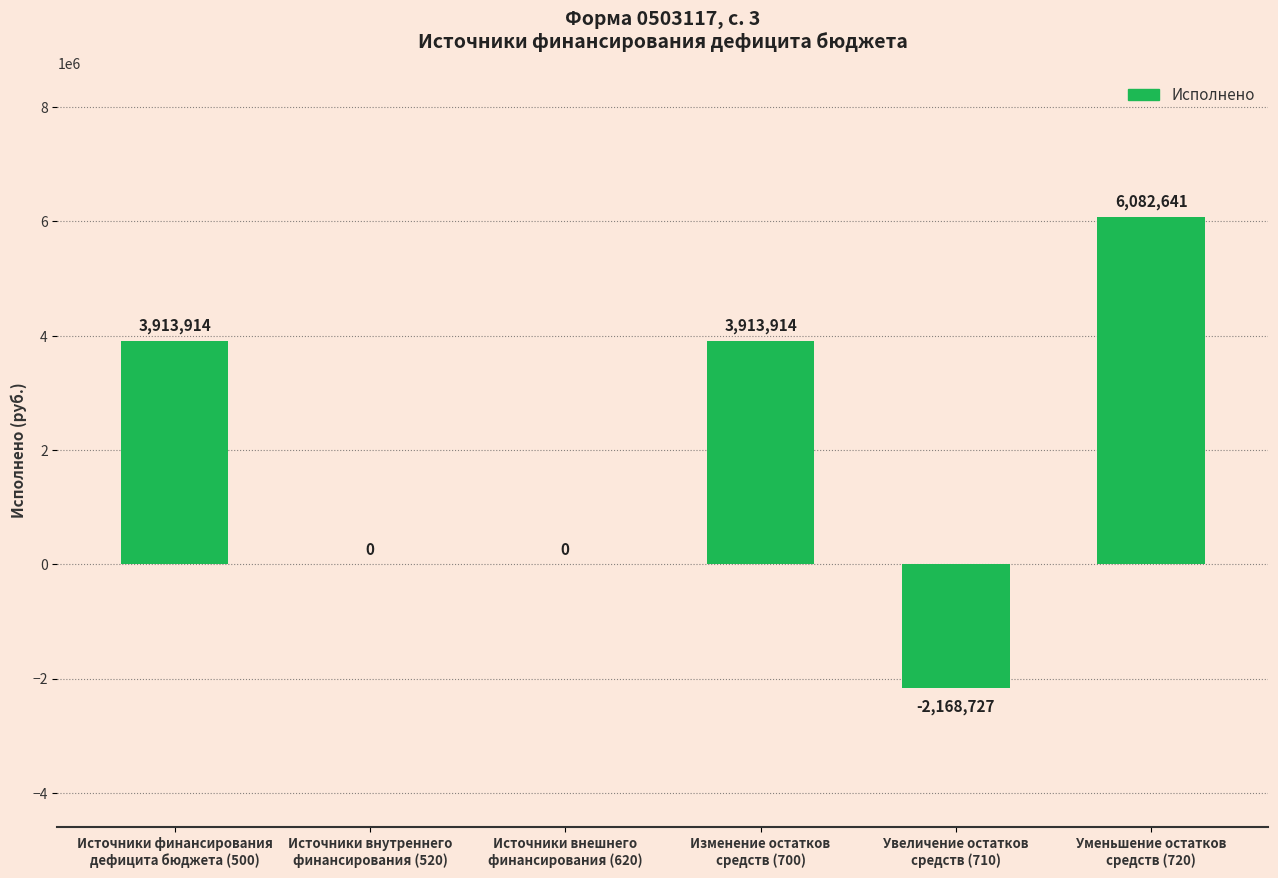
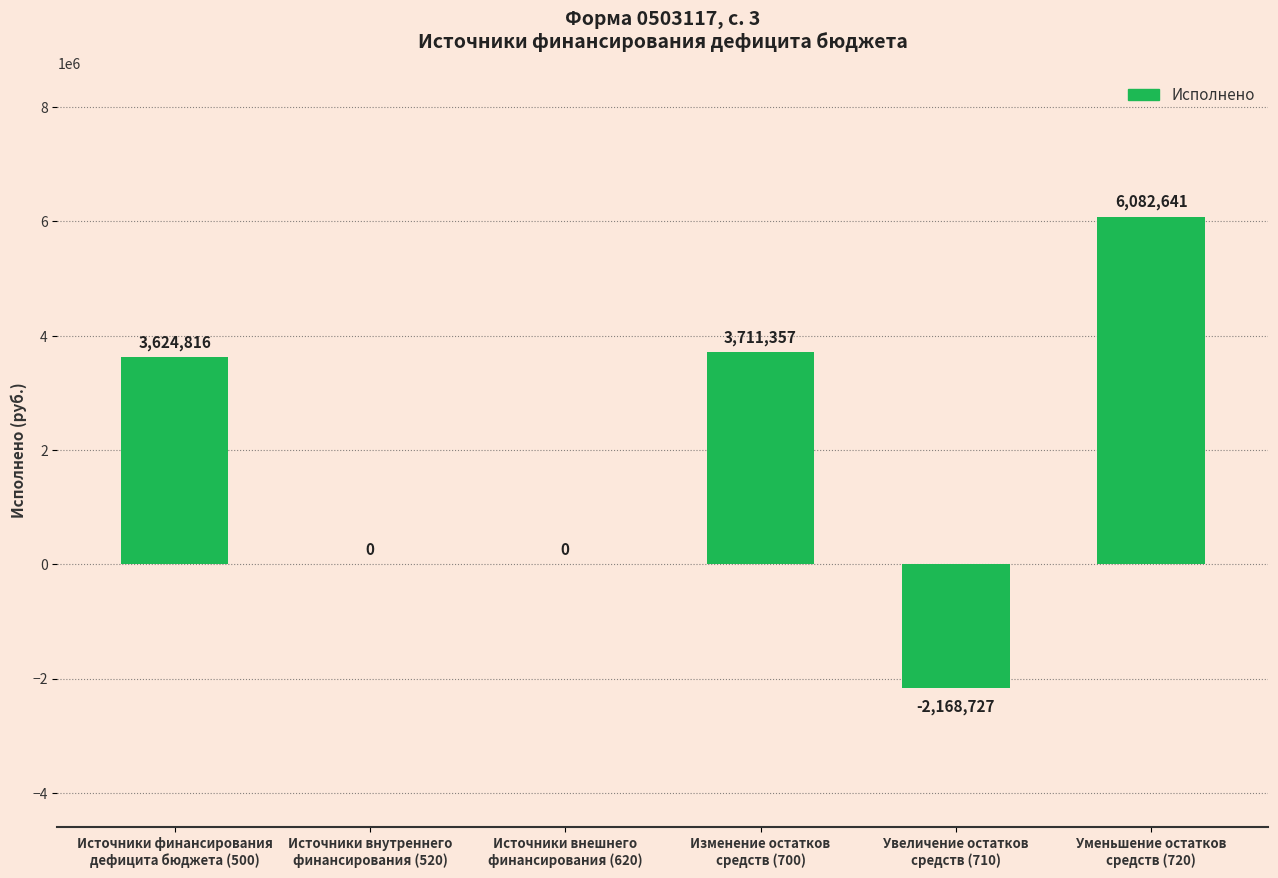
Источники финансирования дефицита бюджета (500): 3,913,914 -> 3,624,816
Изменение остатков средств (700): 3,913,914 -> 3,711,357
